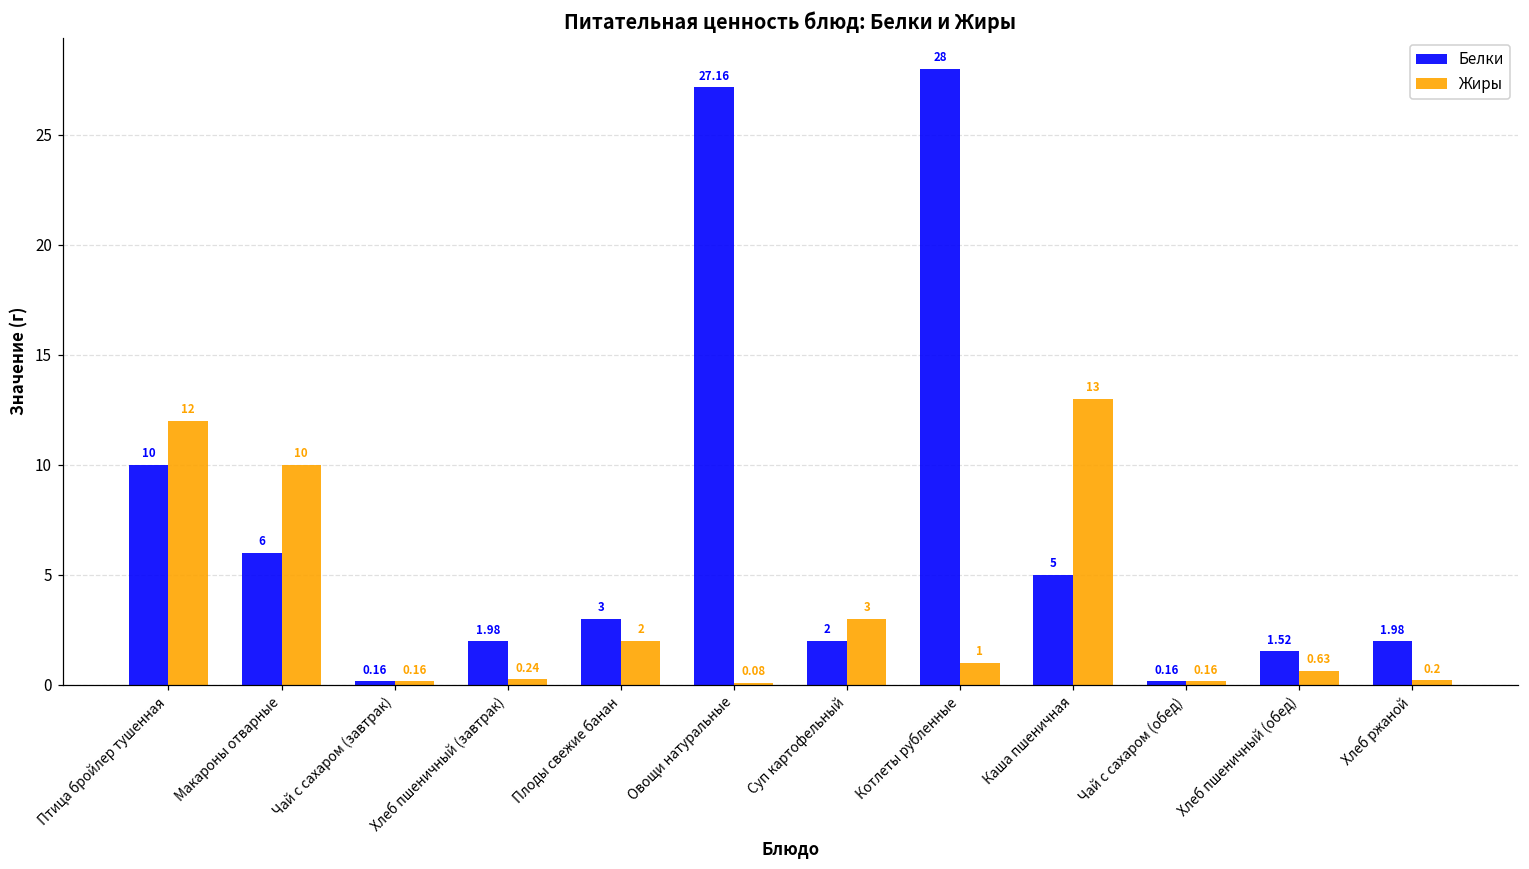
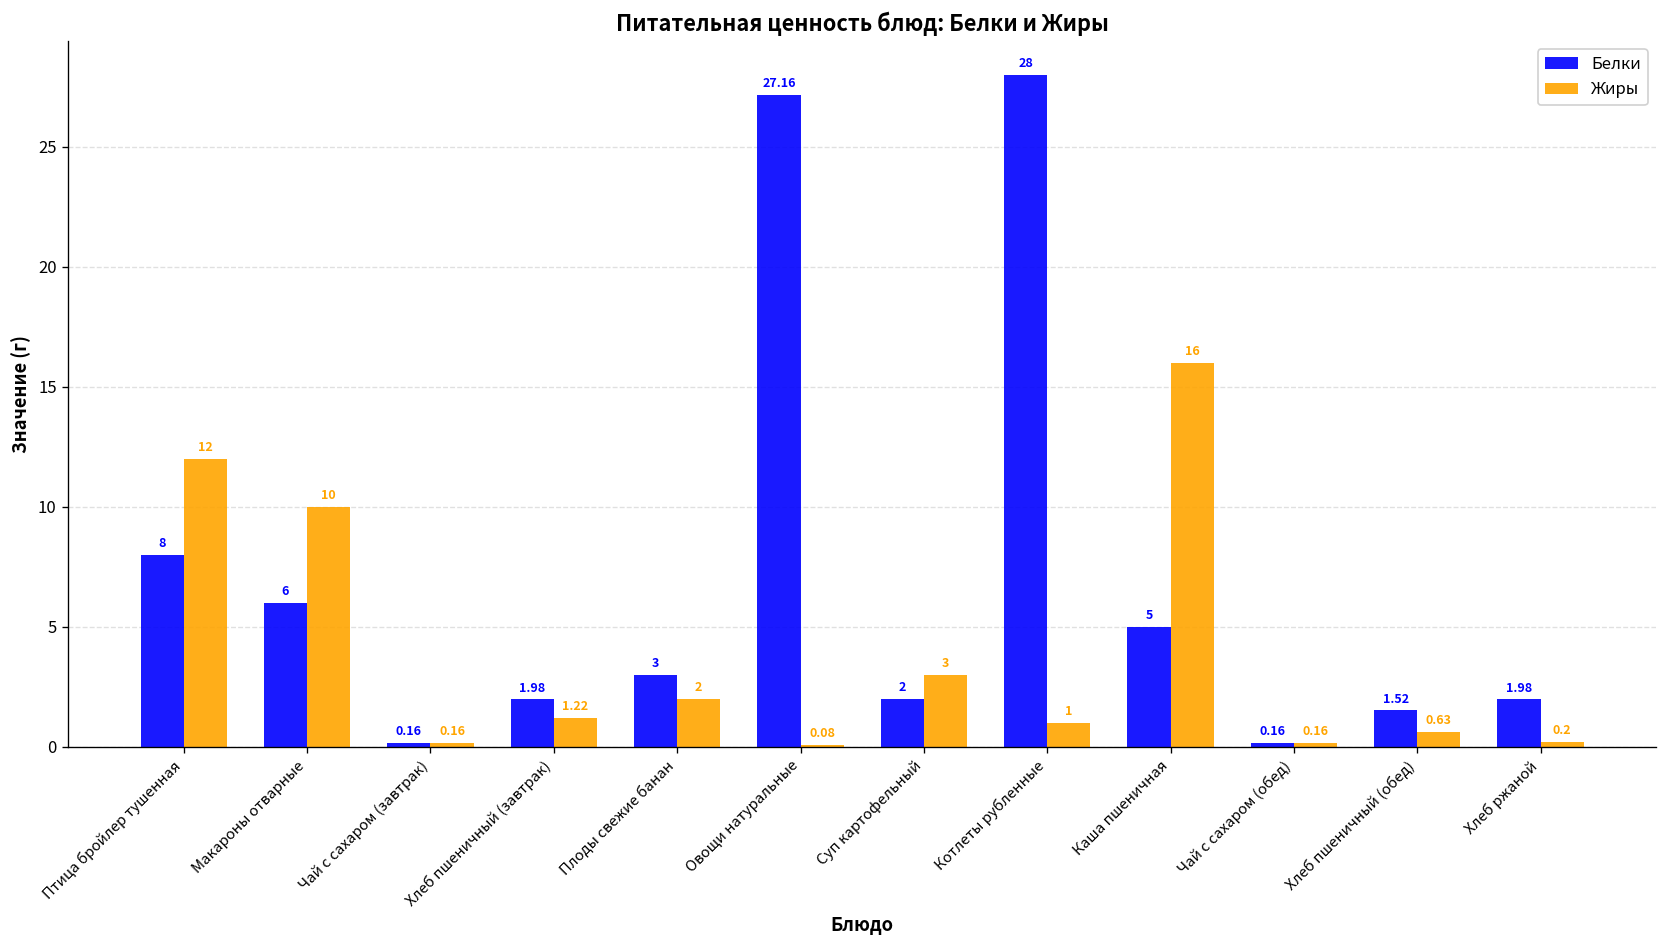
Белки, Птица бройлер тушенная: 10 -> 8
Жиры, Хлеб пшеничный (завтрак): 0.24 -> 1.22
Жиры, Каша пшеничная: 13 -> 16
